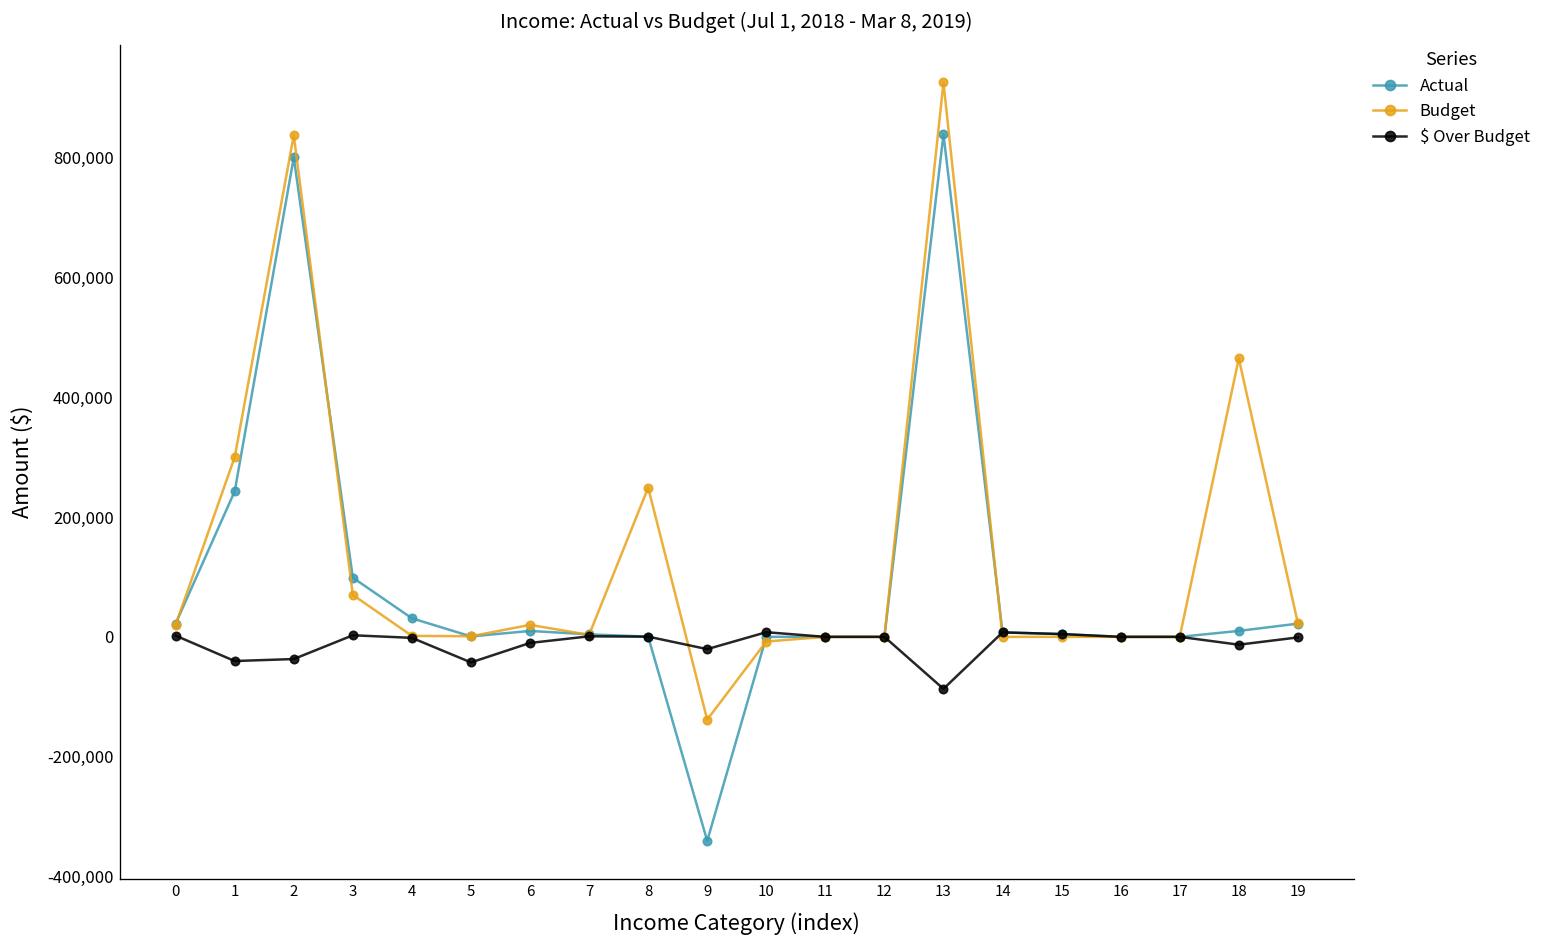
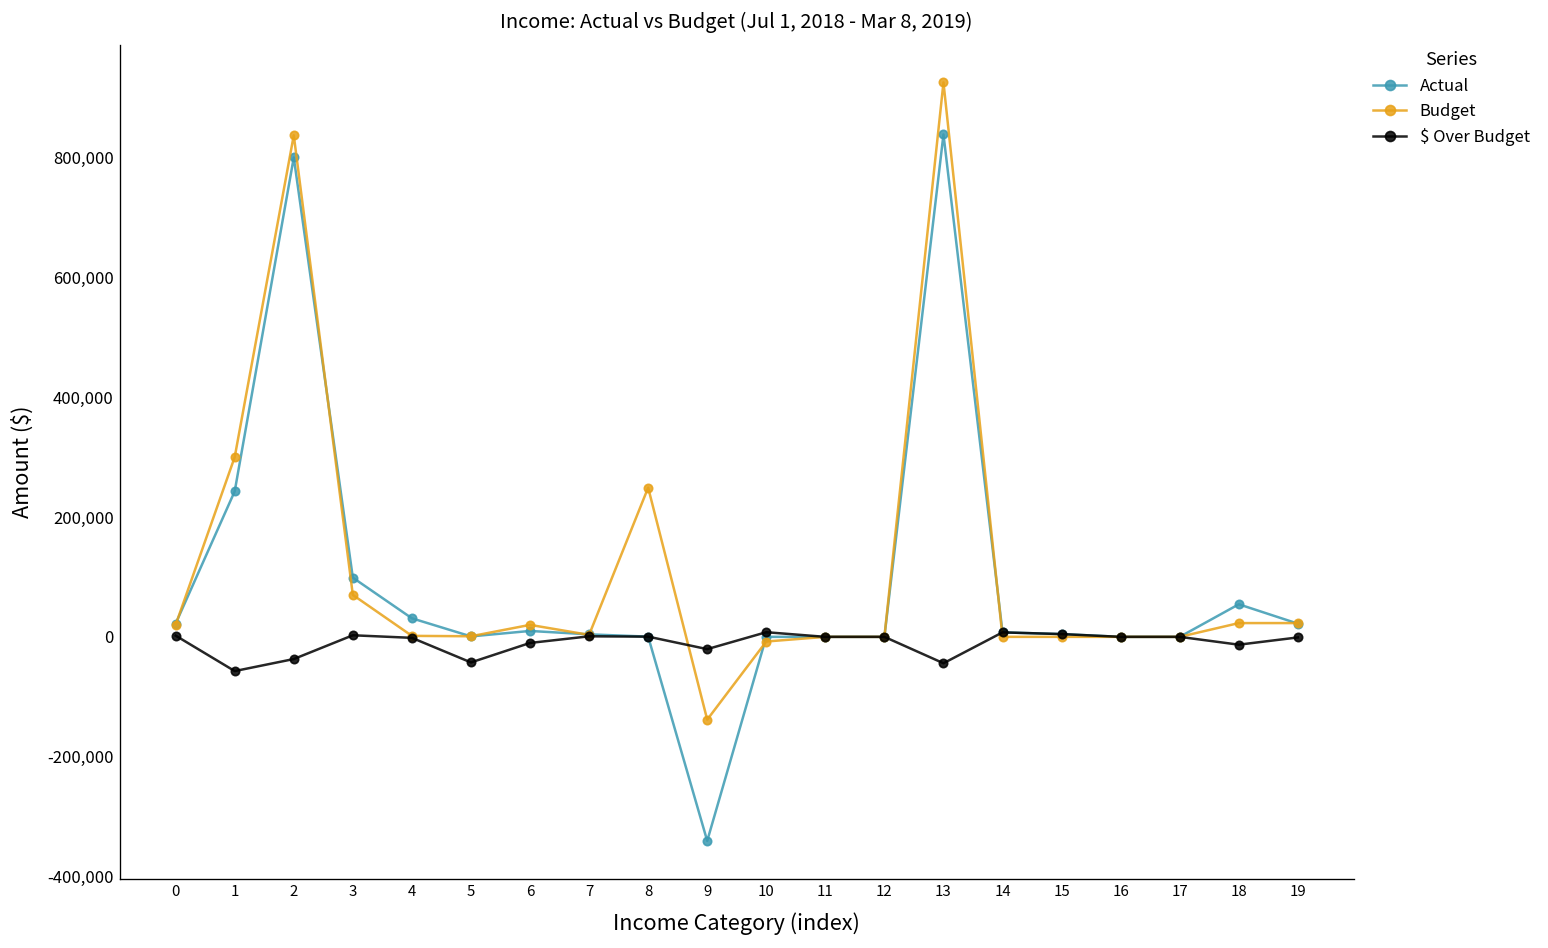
$ Over Budget, 1: -40,000 -> -60,000
$ Over Budget, 13: -90,000 -> -40,000
Actual, 18: 10,000 -> 50,000
Budget, 18: 460,000 -> 20,000
